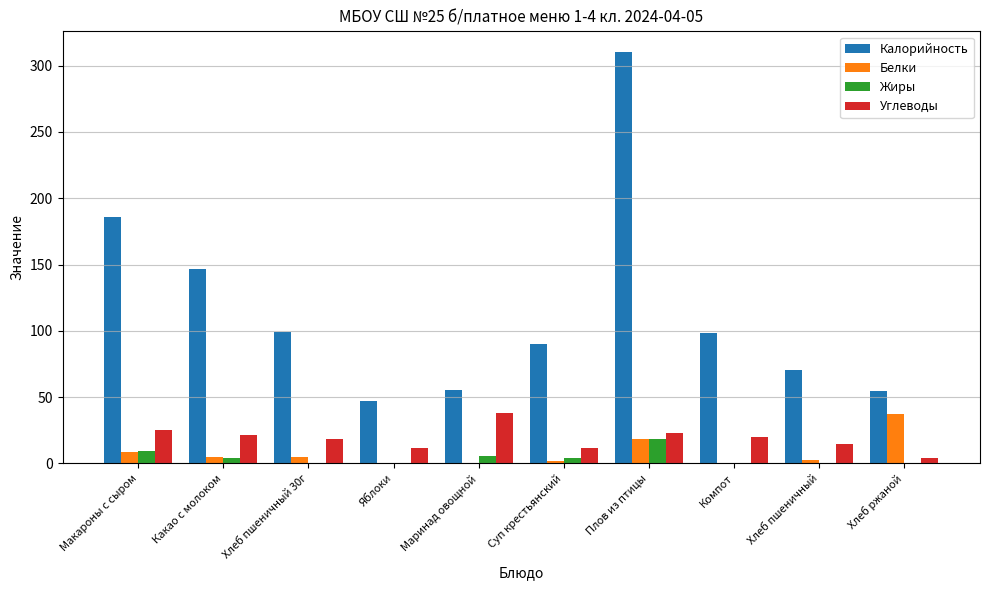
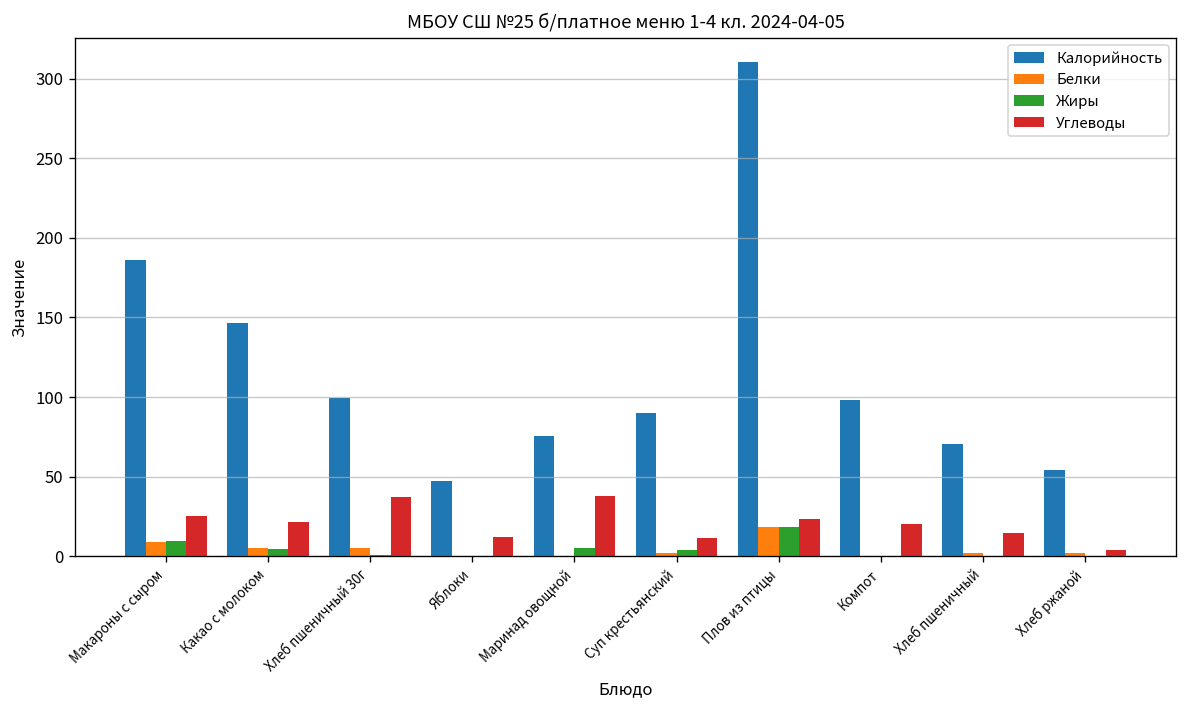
Углеводы, Хлеб пшеничный 30г: 18 -> 37
Калорийность, Маринад овощной: 56 -> 75
Белки, Хлеб ржаной: 37 -> 2
